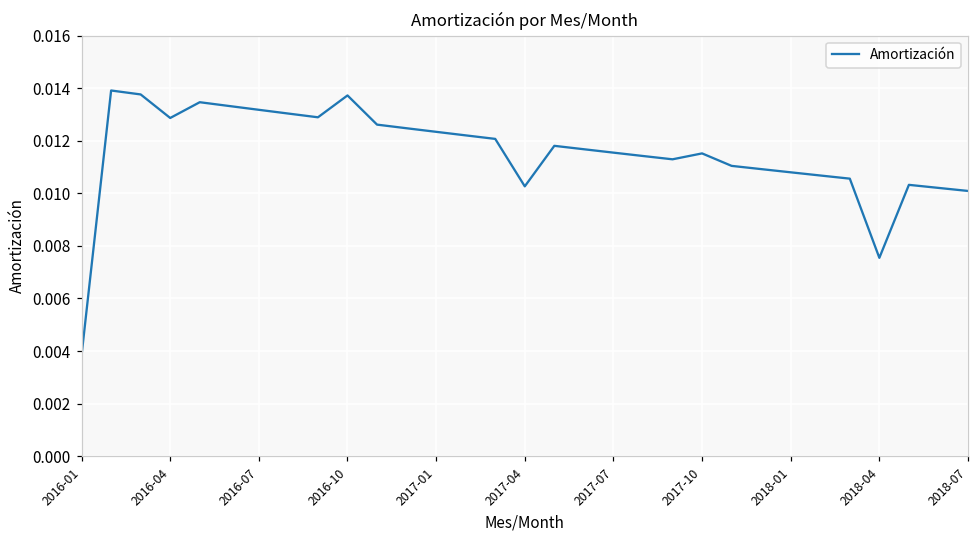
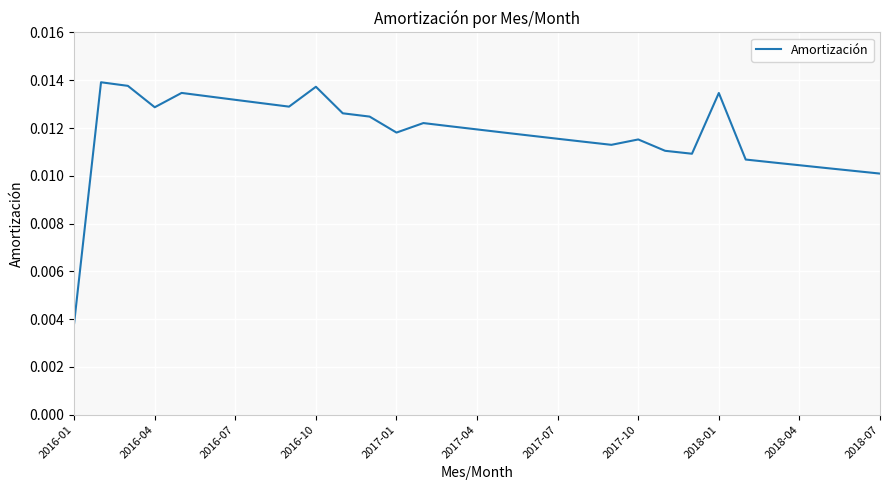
2017-01: 0.0123 -> 0.0118
2017-04: 0.0103 -> 0.0119
2018-01: 0.0108 -> 0.0135
2018-04: 0.0075 -> 0.0104
